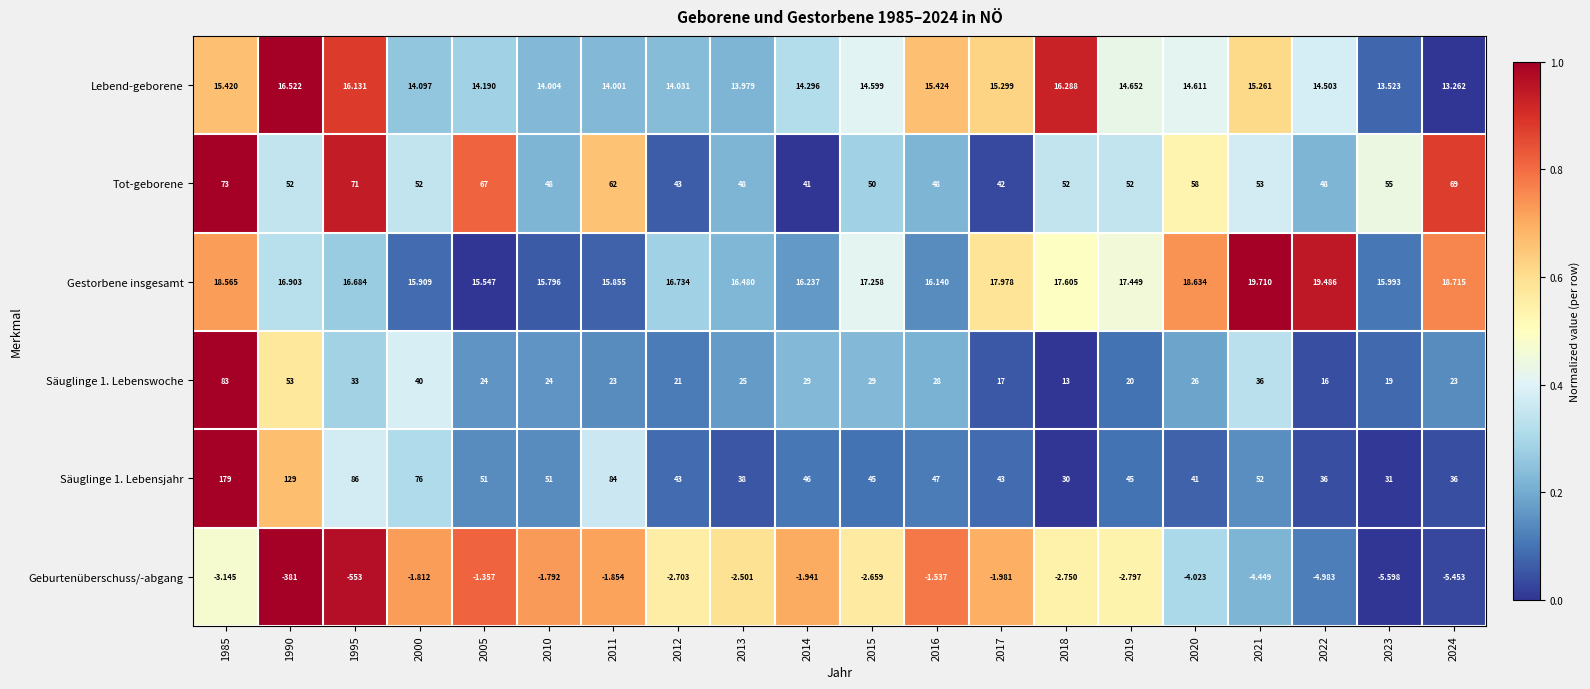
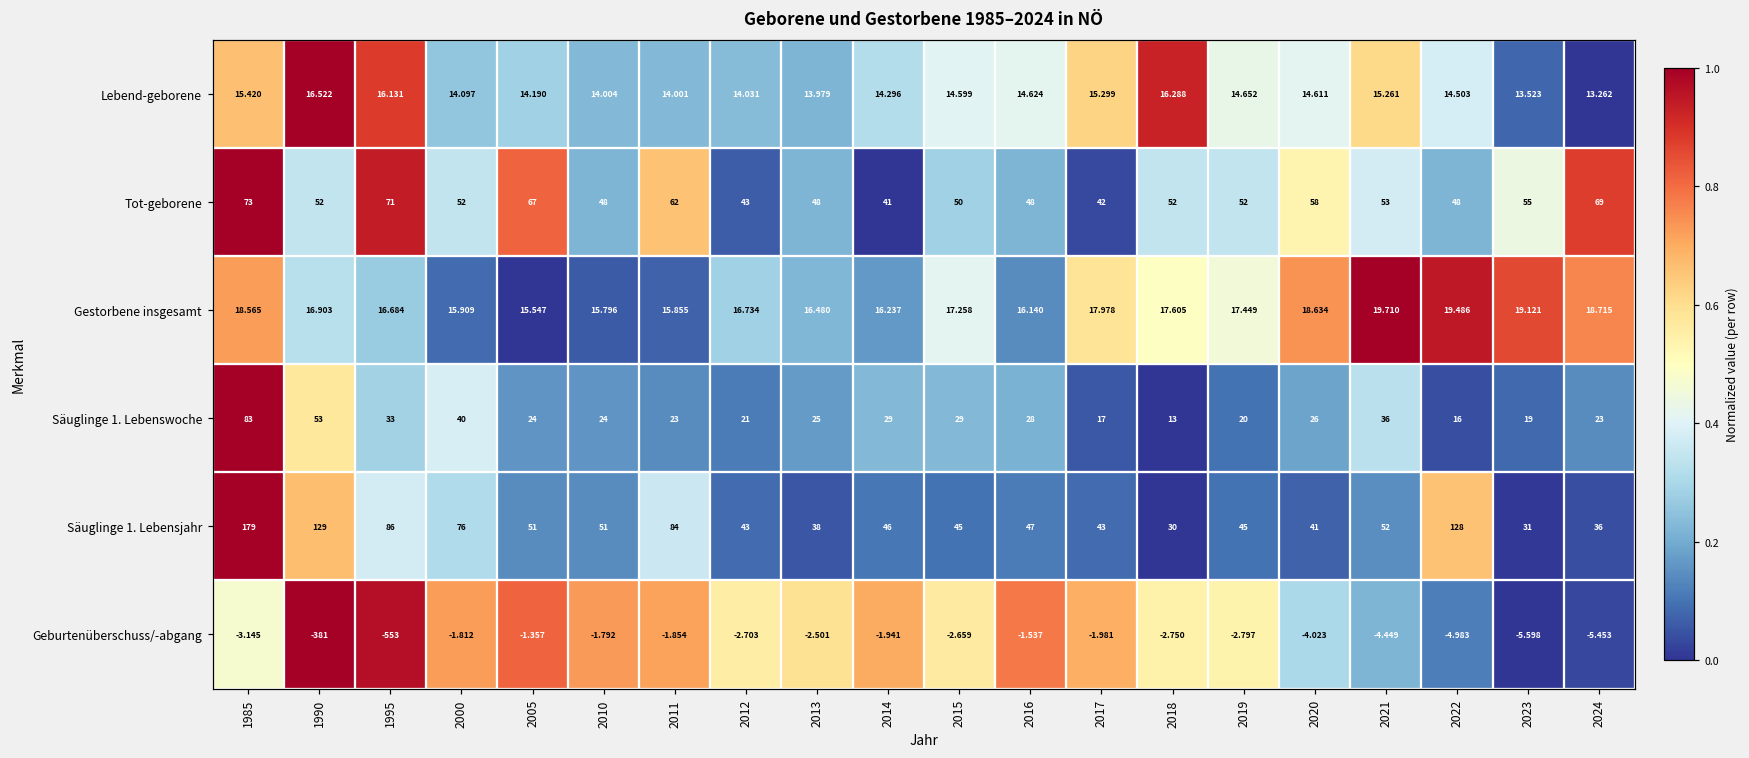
Lebend-geborene, 2016: 15.424 -> 14.624
Gestorbene insgesamt, 2023: 15.993 -> 19.121
Säuglinge 1. Lebensjahr, 2022: 36 -> 128
